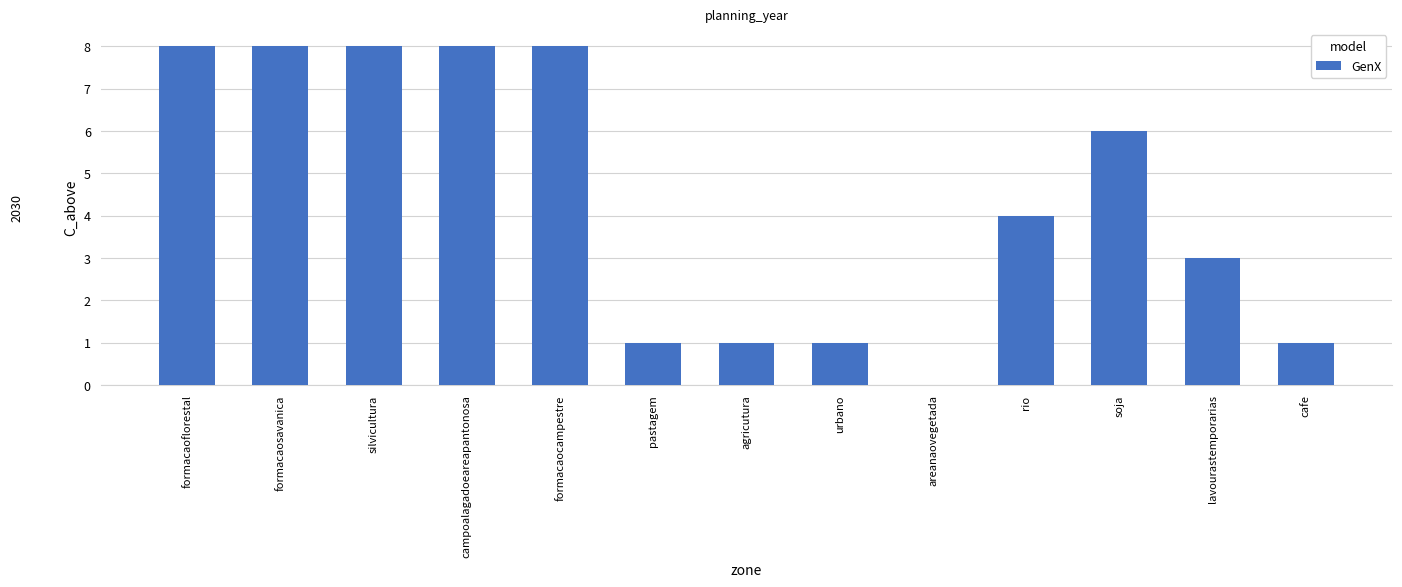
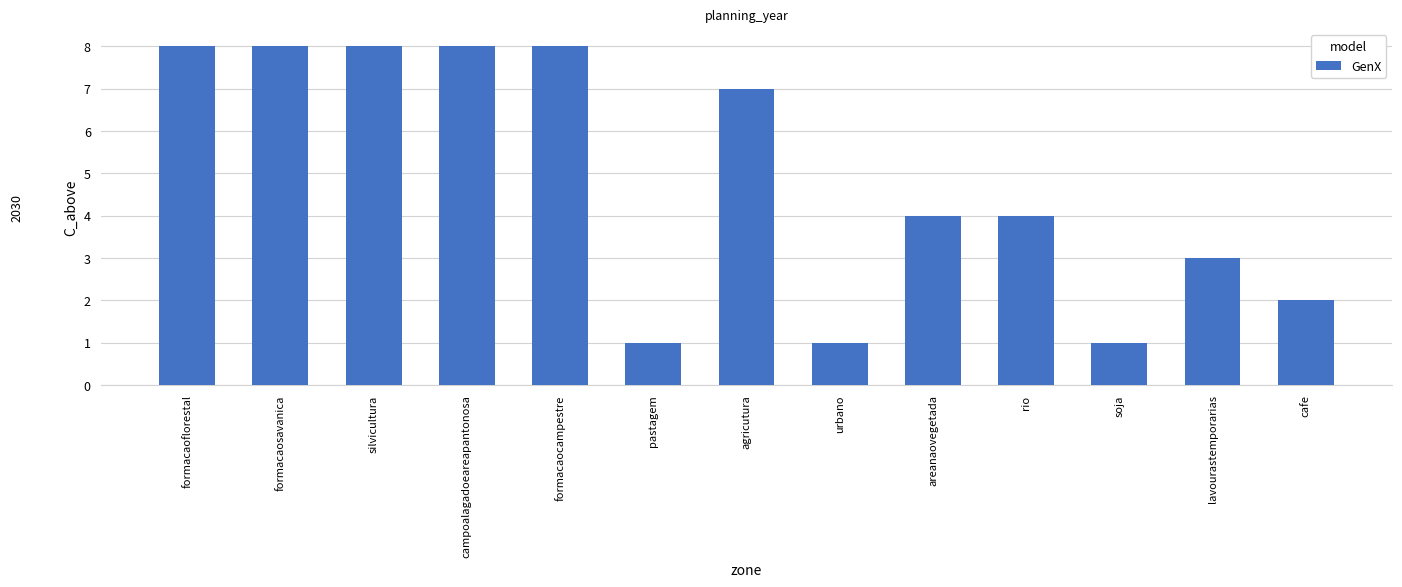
agricutura: 1 -> 7
areanaovegetada: 0 -> 4
soja: 6 -> 1
cafe: 1 -> 2
